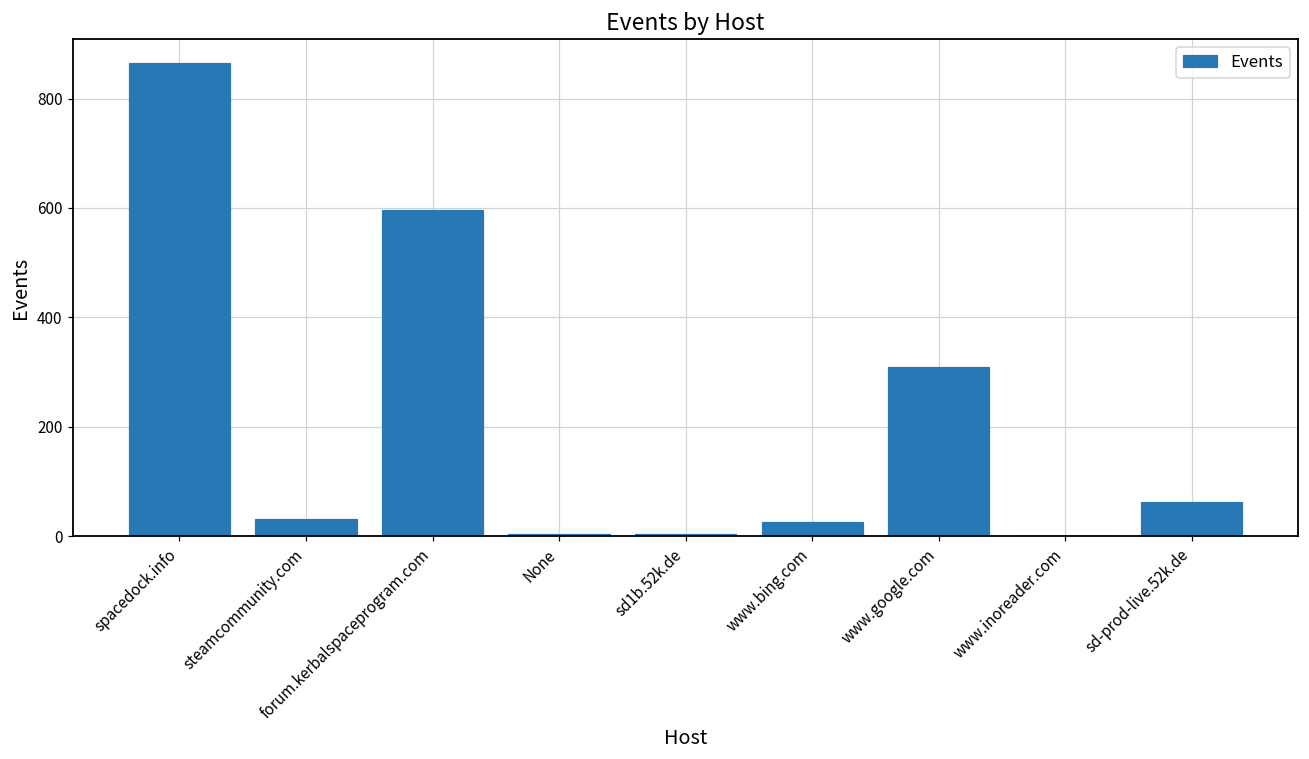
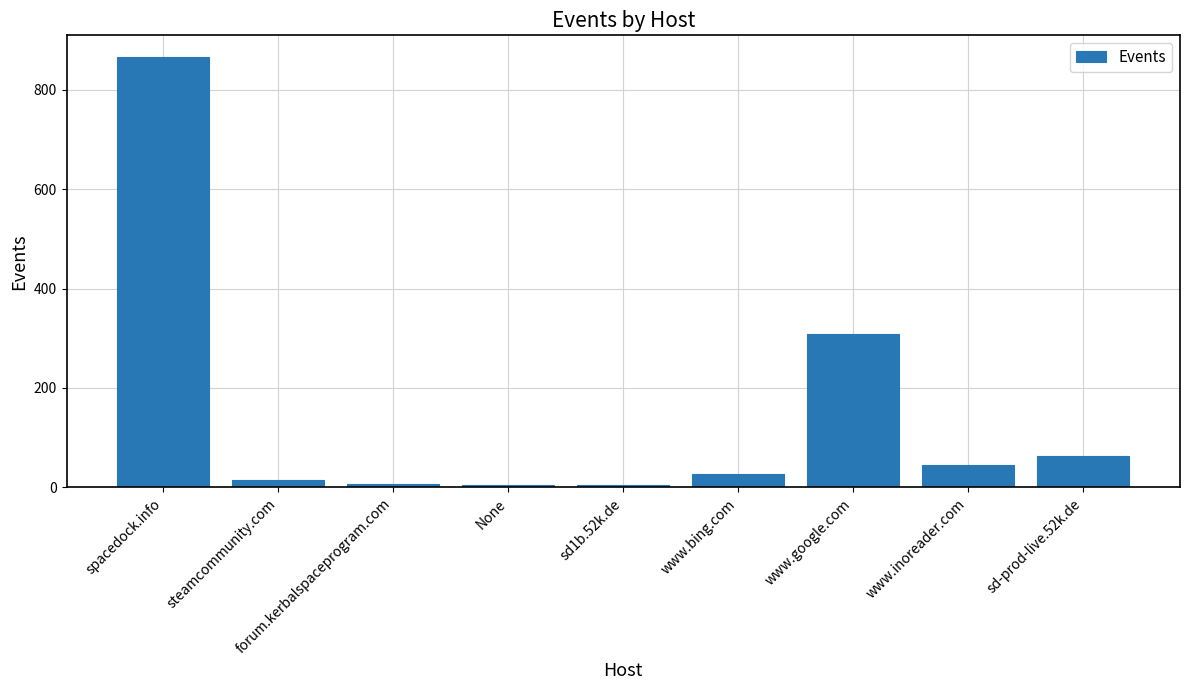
steamcommunity.com: 30 -> 20
forum.kerbalspaceprogram.com: 600 -> 10
www.inoreader.com: 0 -> 40
